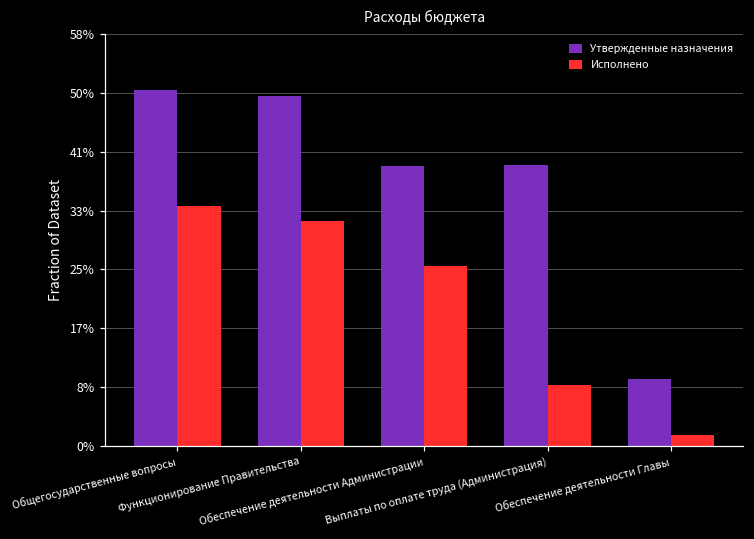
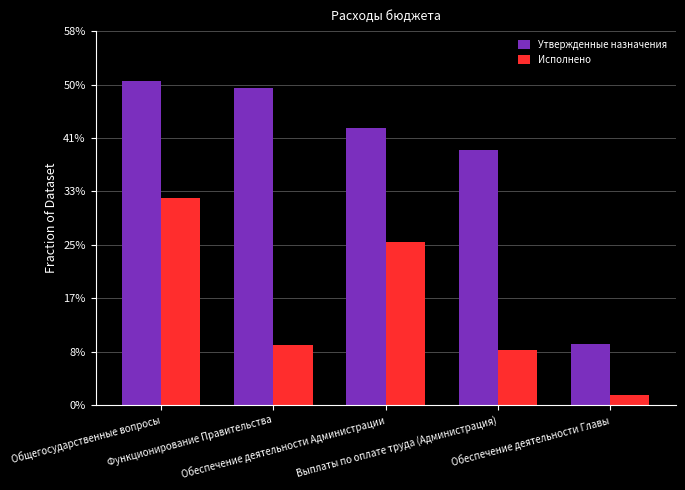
Исполнено, Общегосударственные вопросы: 34% -> 32%
Исполнено, Функционирование Правительства: 32% -> 9%
Утвержденные назначения, Обеспечение деятельности Администрации: 39% -> 43%
